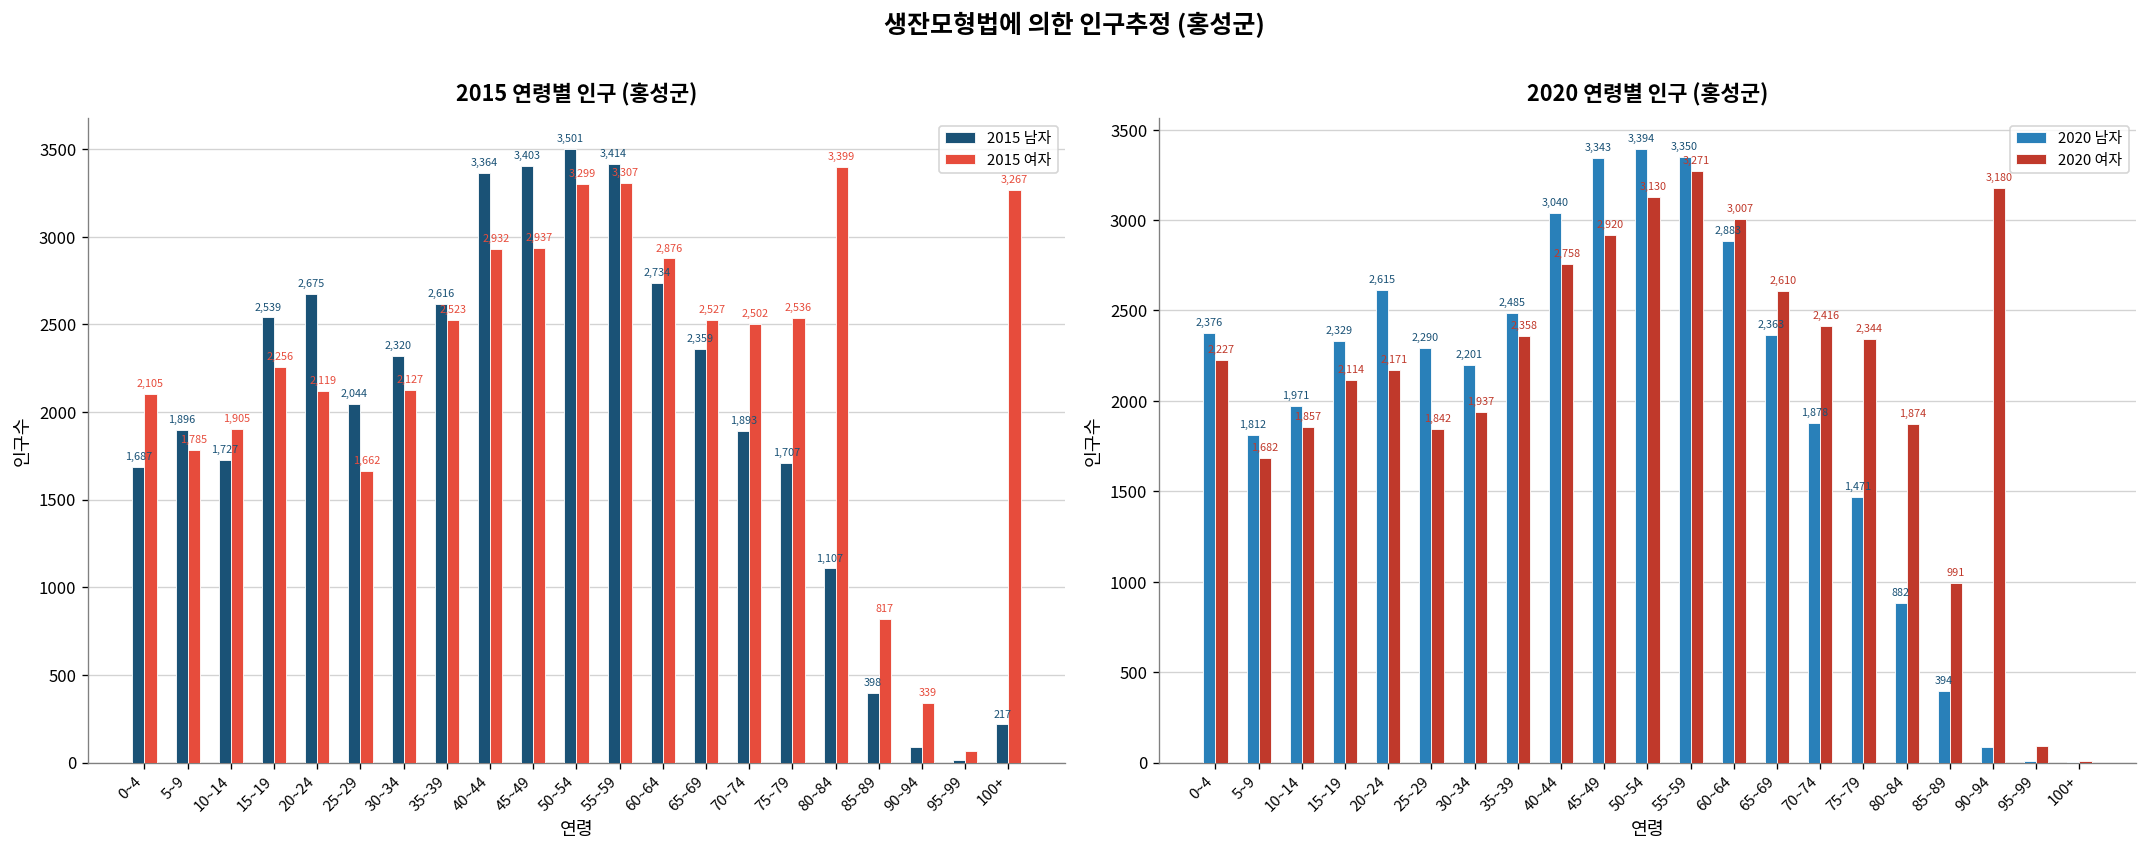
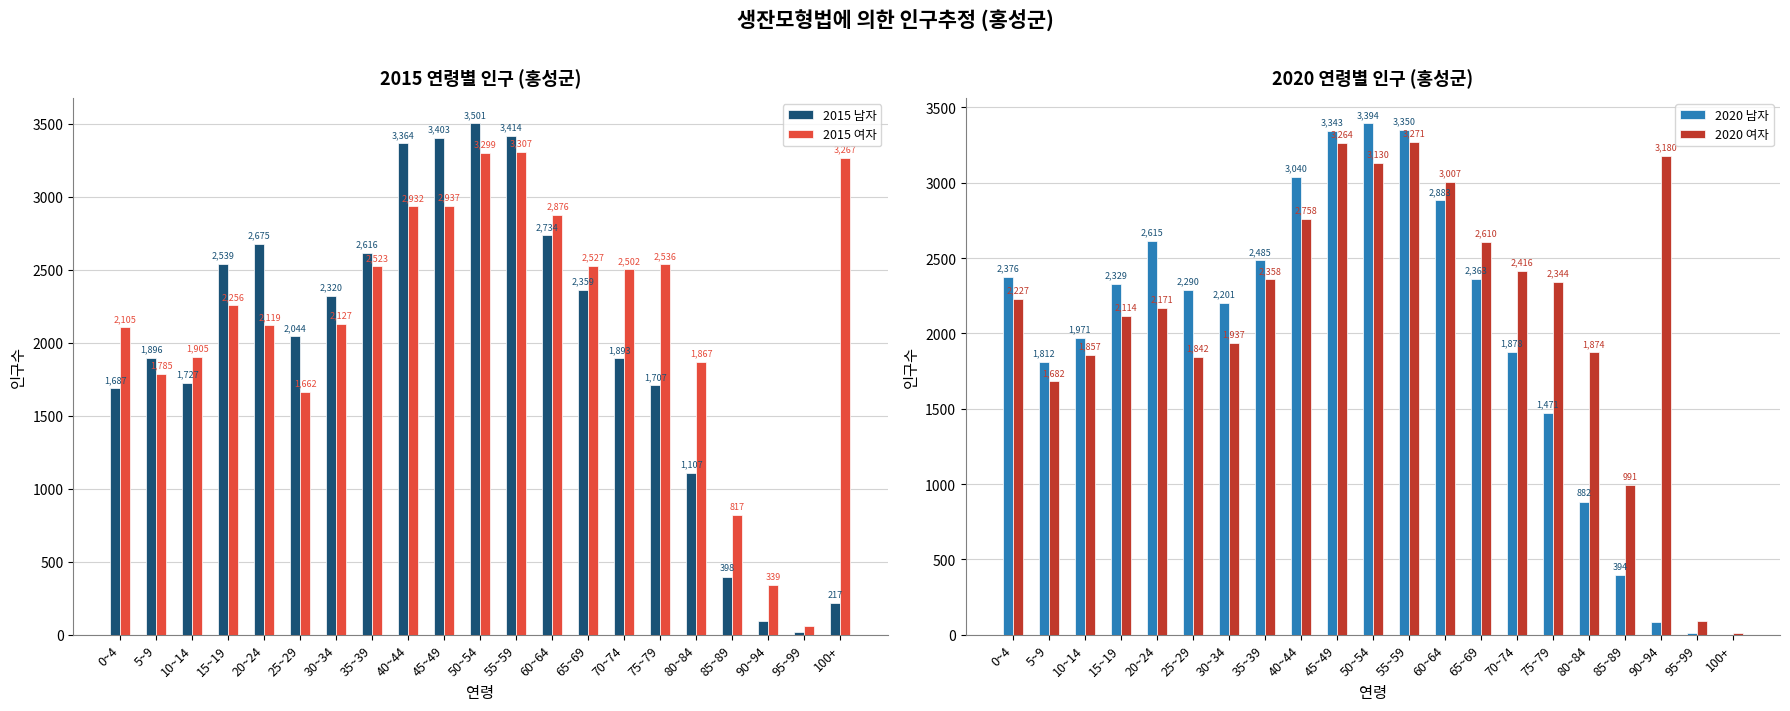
2015 연령별 인구 (홍성군), 2015 여자, 80~84: 3,399 -> 1,867
2020 연령별 인구 (홍성군), 2020 여자, 45~49: 2,920 -> 3,264
